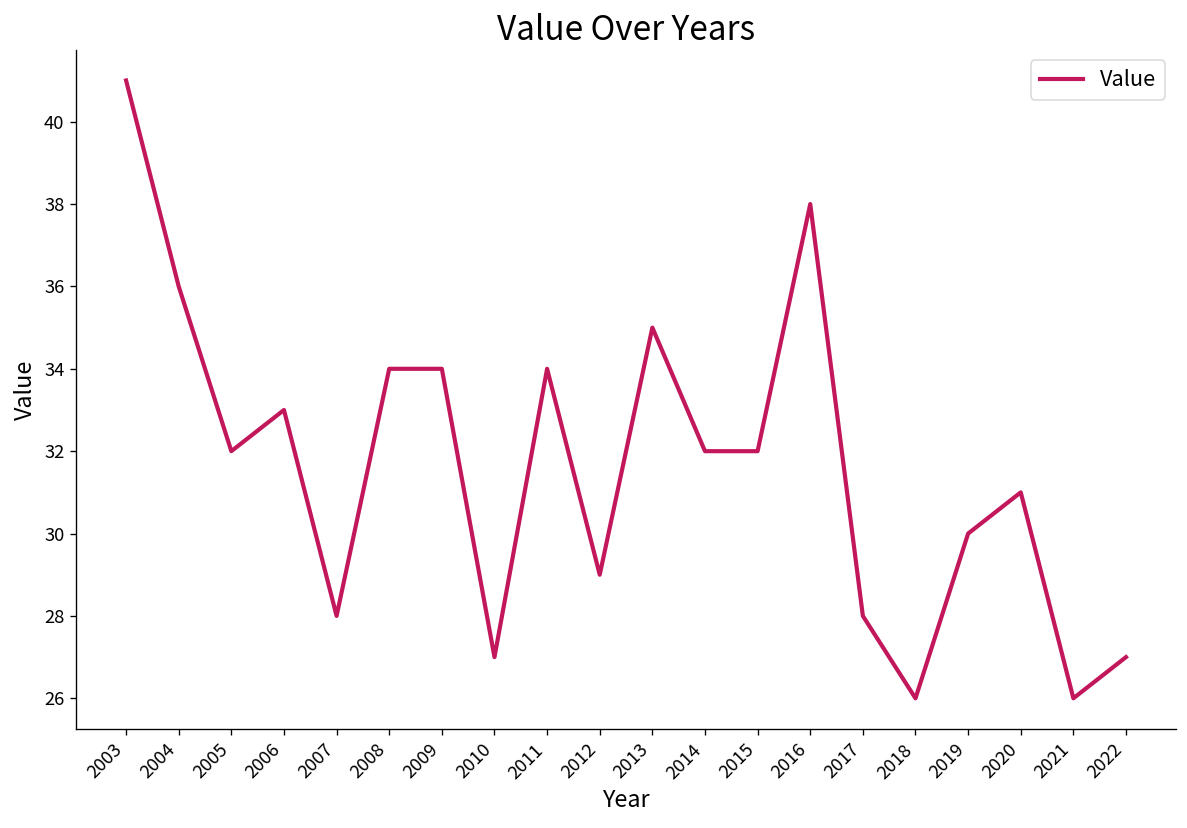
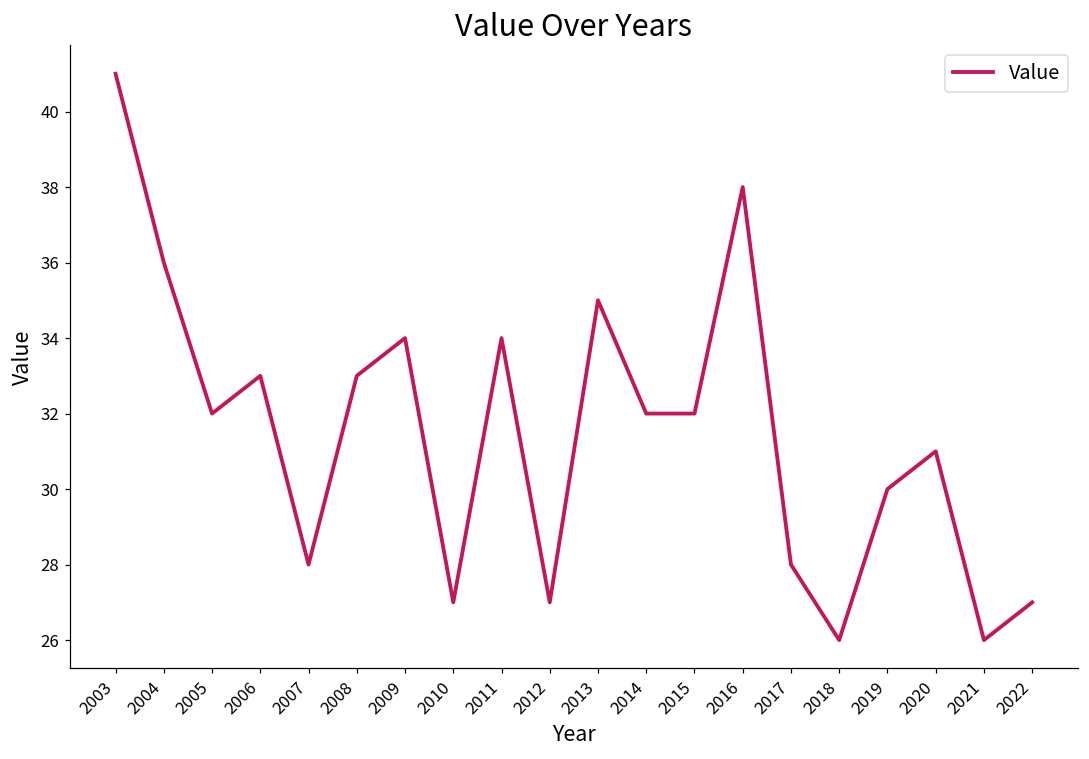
2008: 34 -> 33
2012: 29 -> 27
